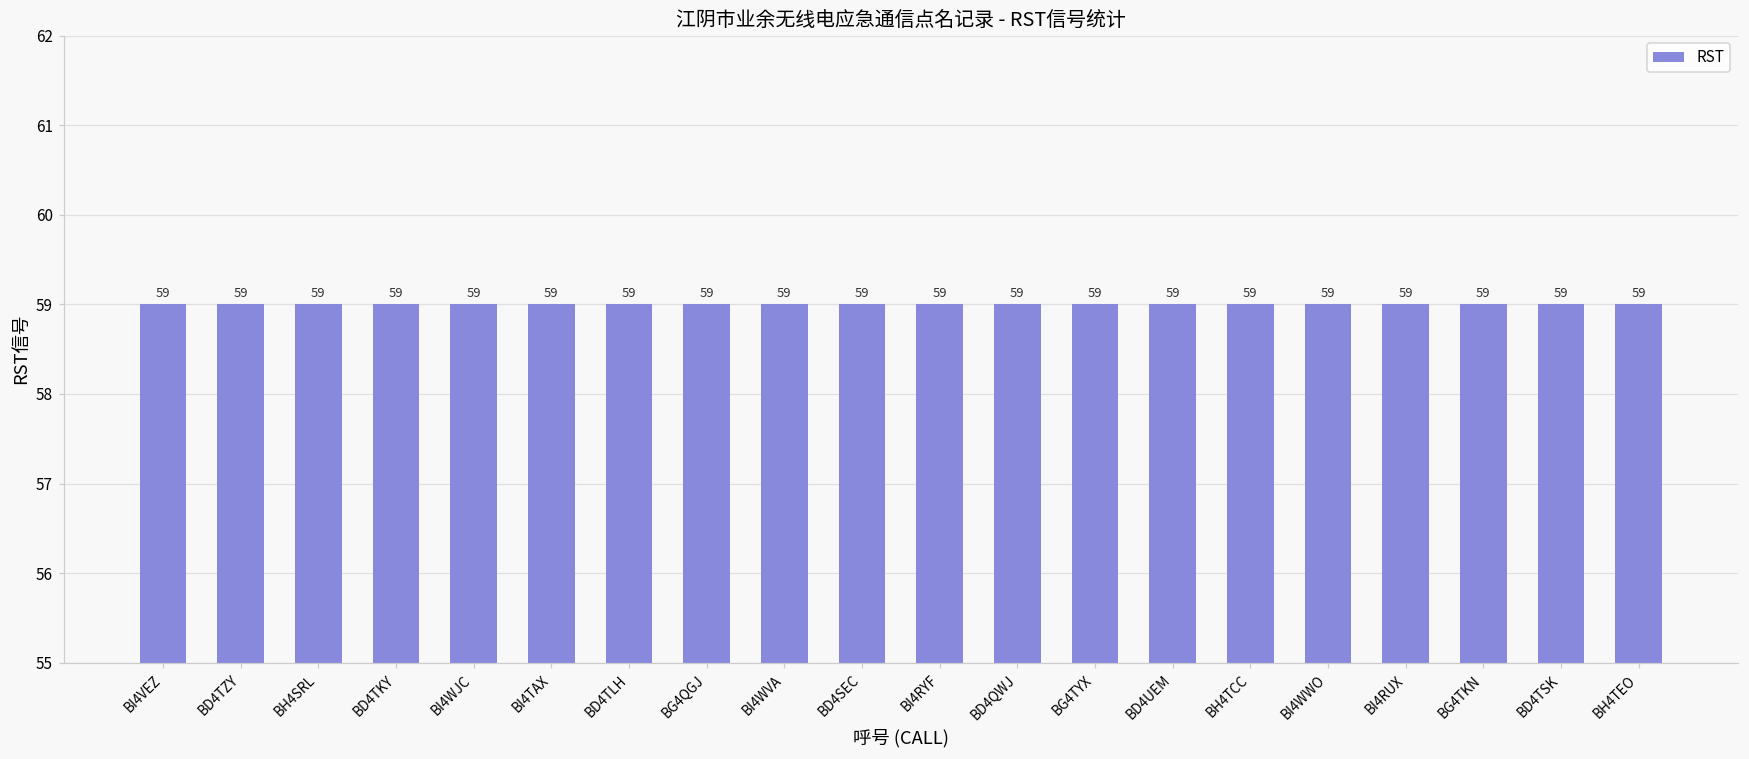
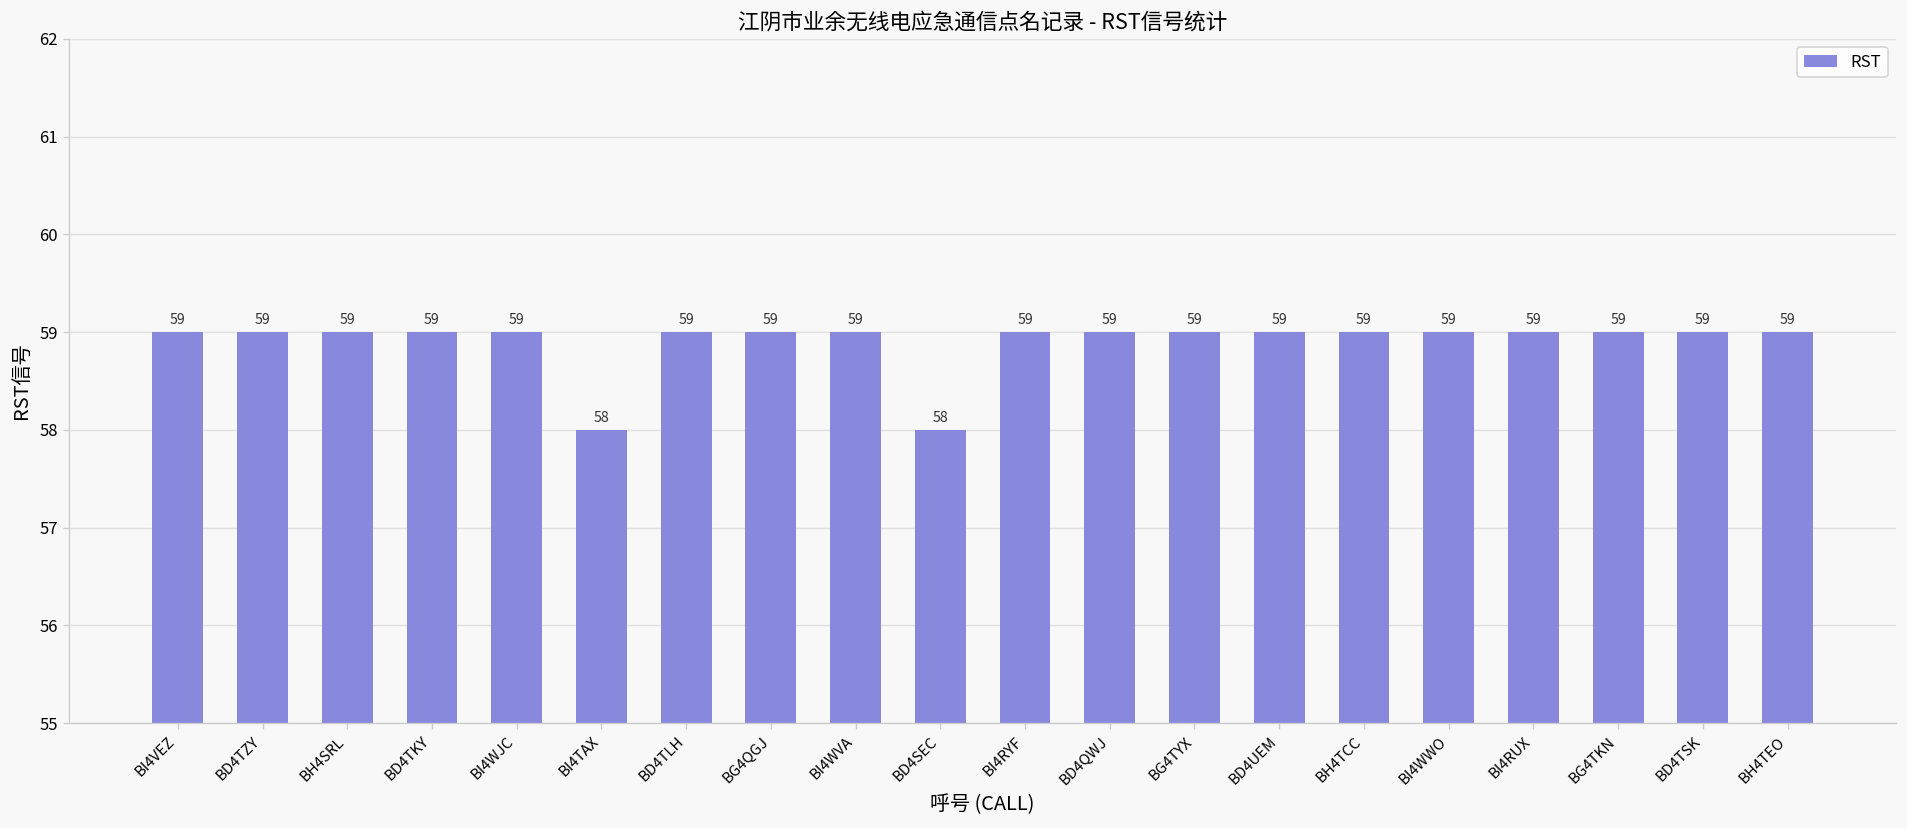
BI4TAX: 59 -> 58
BD4SEC: 59 -> 58
